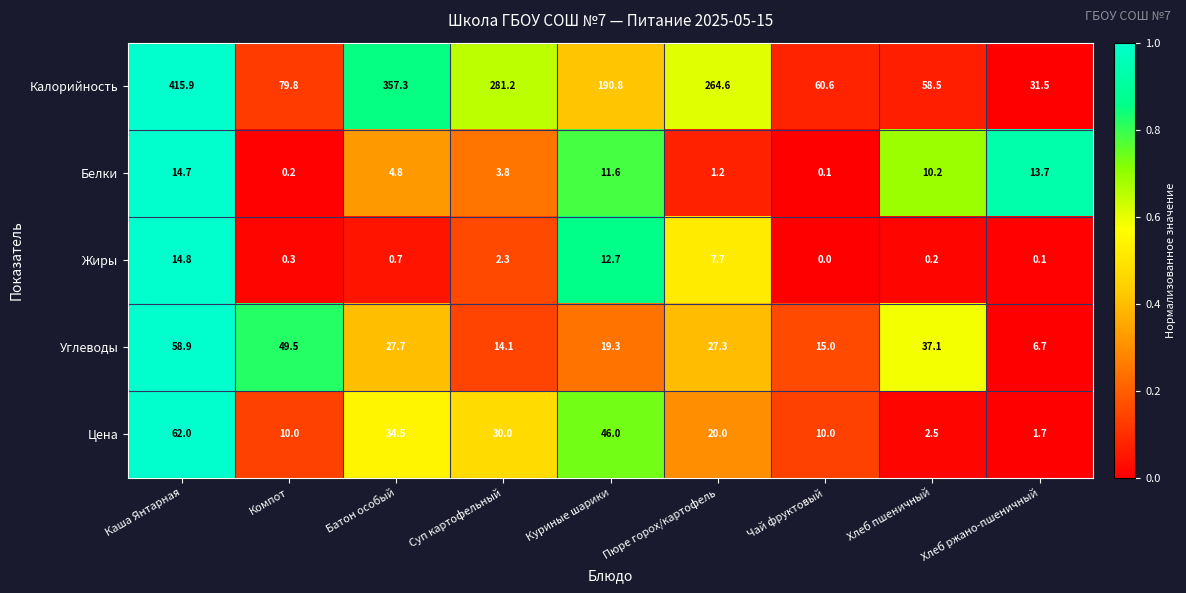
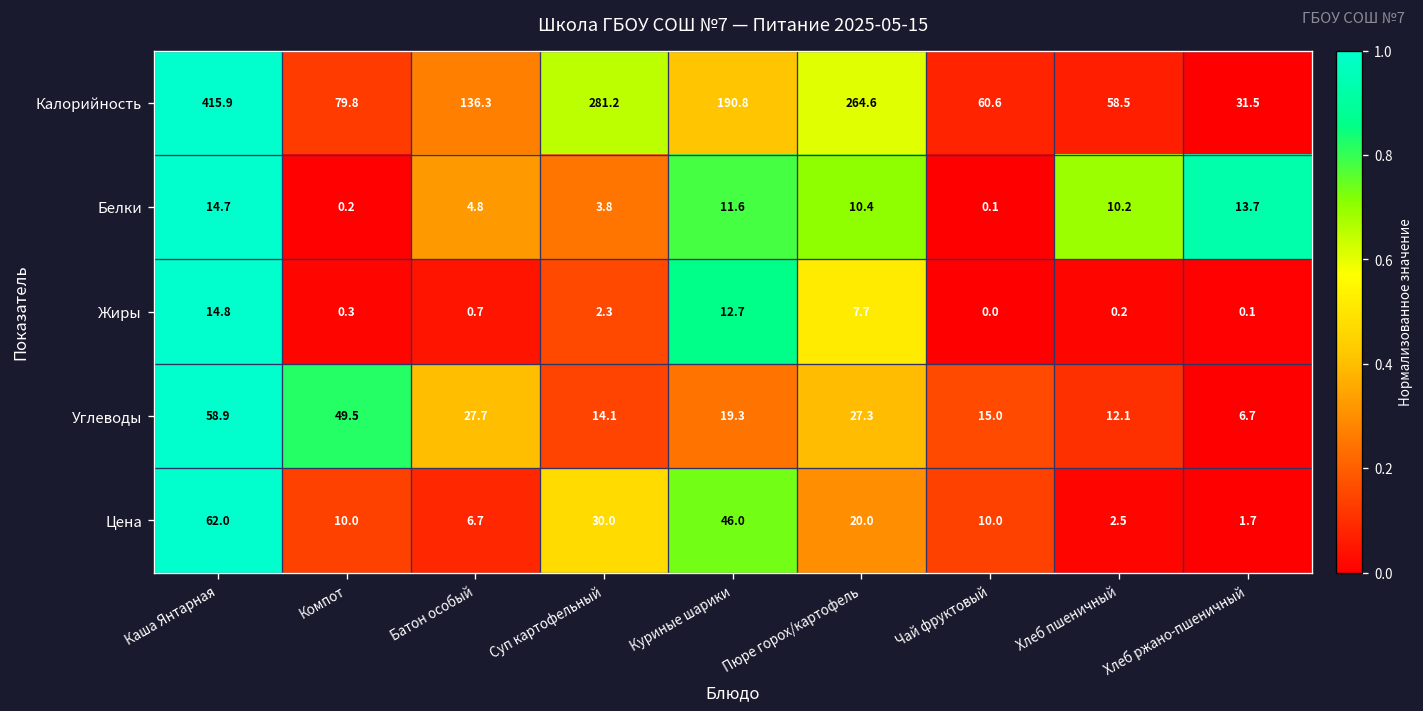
Калорийность, Батон особый: 357.3 -> 136.3
Белки, Пюре горох/картофель: 1.2 -> 10.4
Углеводы, Хлеб пшеничный: 37.1 -> 12.1
Цена, Батон особый: 34.5 -> 6.7
